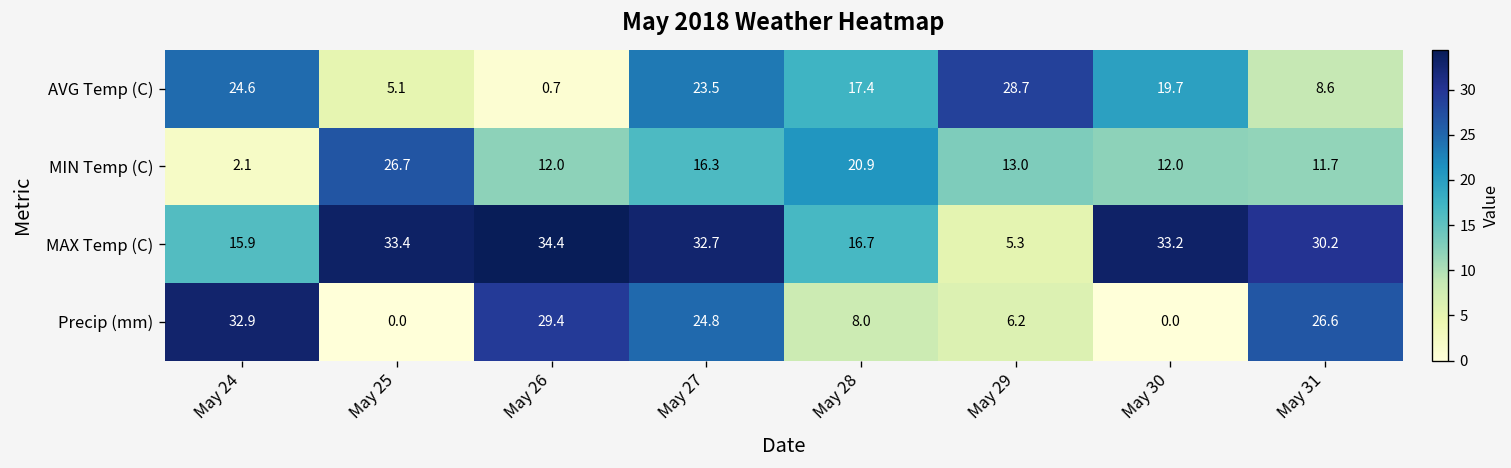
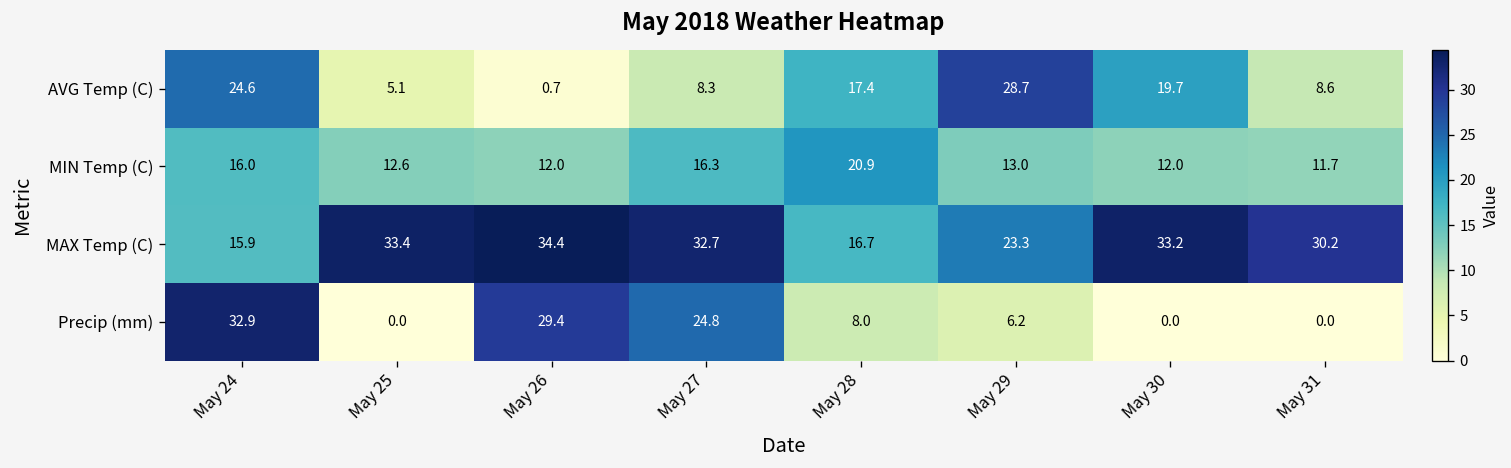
AVG Temp (C), May 27: 23.5 -> 8.3
MIN Temp (C), May 24: 2.1 -> 16.0
MIN Temp (C), May 25: 26.7 -> 12.6
MAX Temp (C), May 29: 5.3 -> 23.3
Precip (mm), May 31: 26.6 -> 0.0
